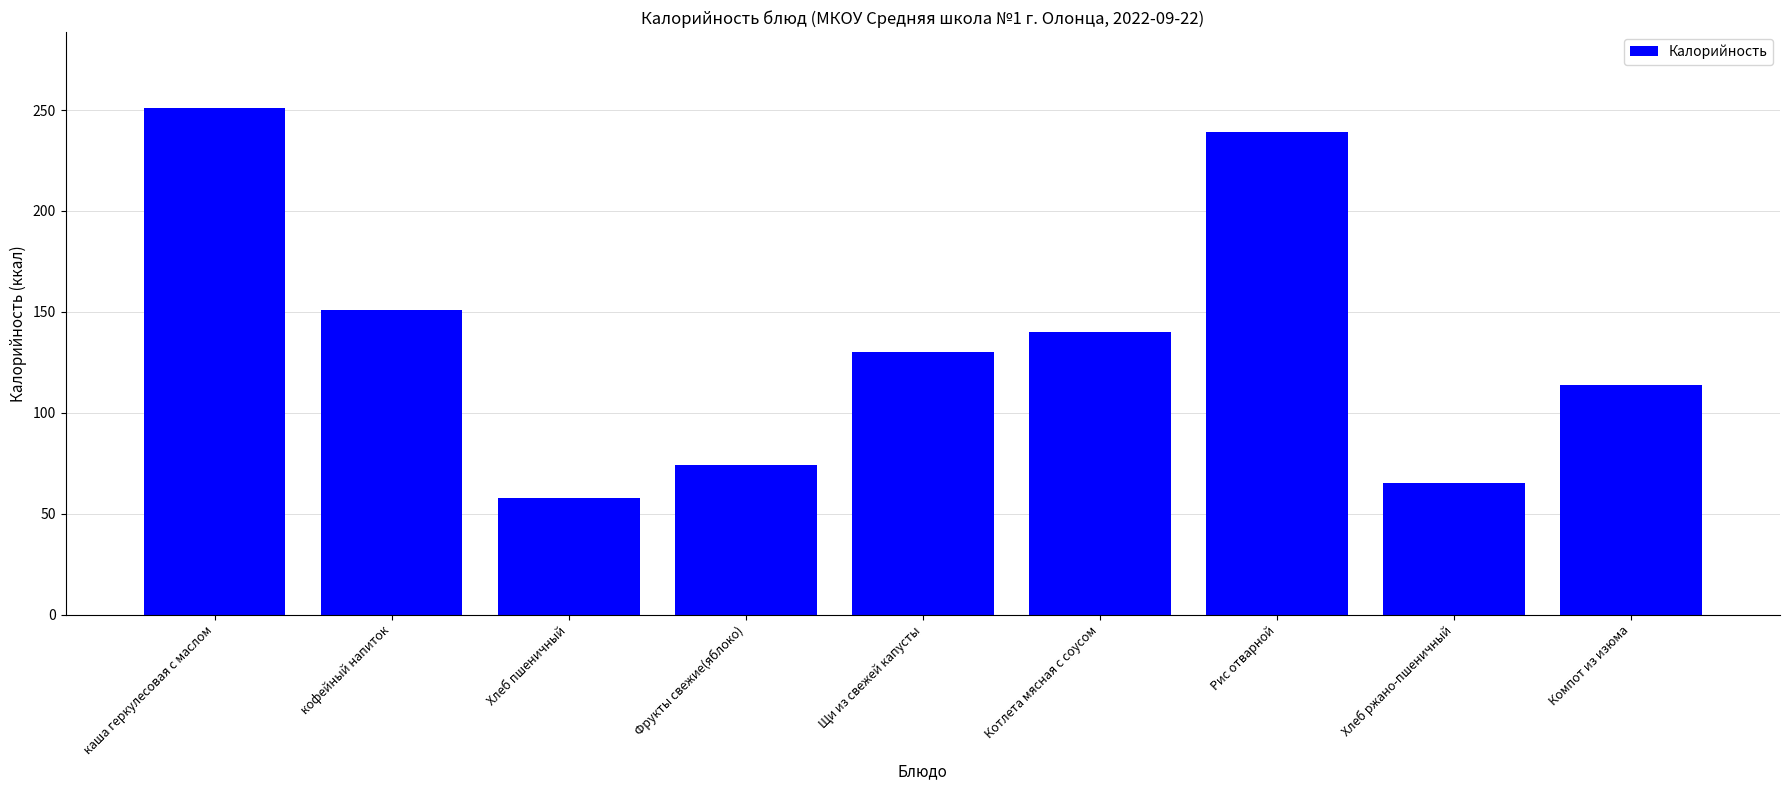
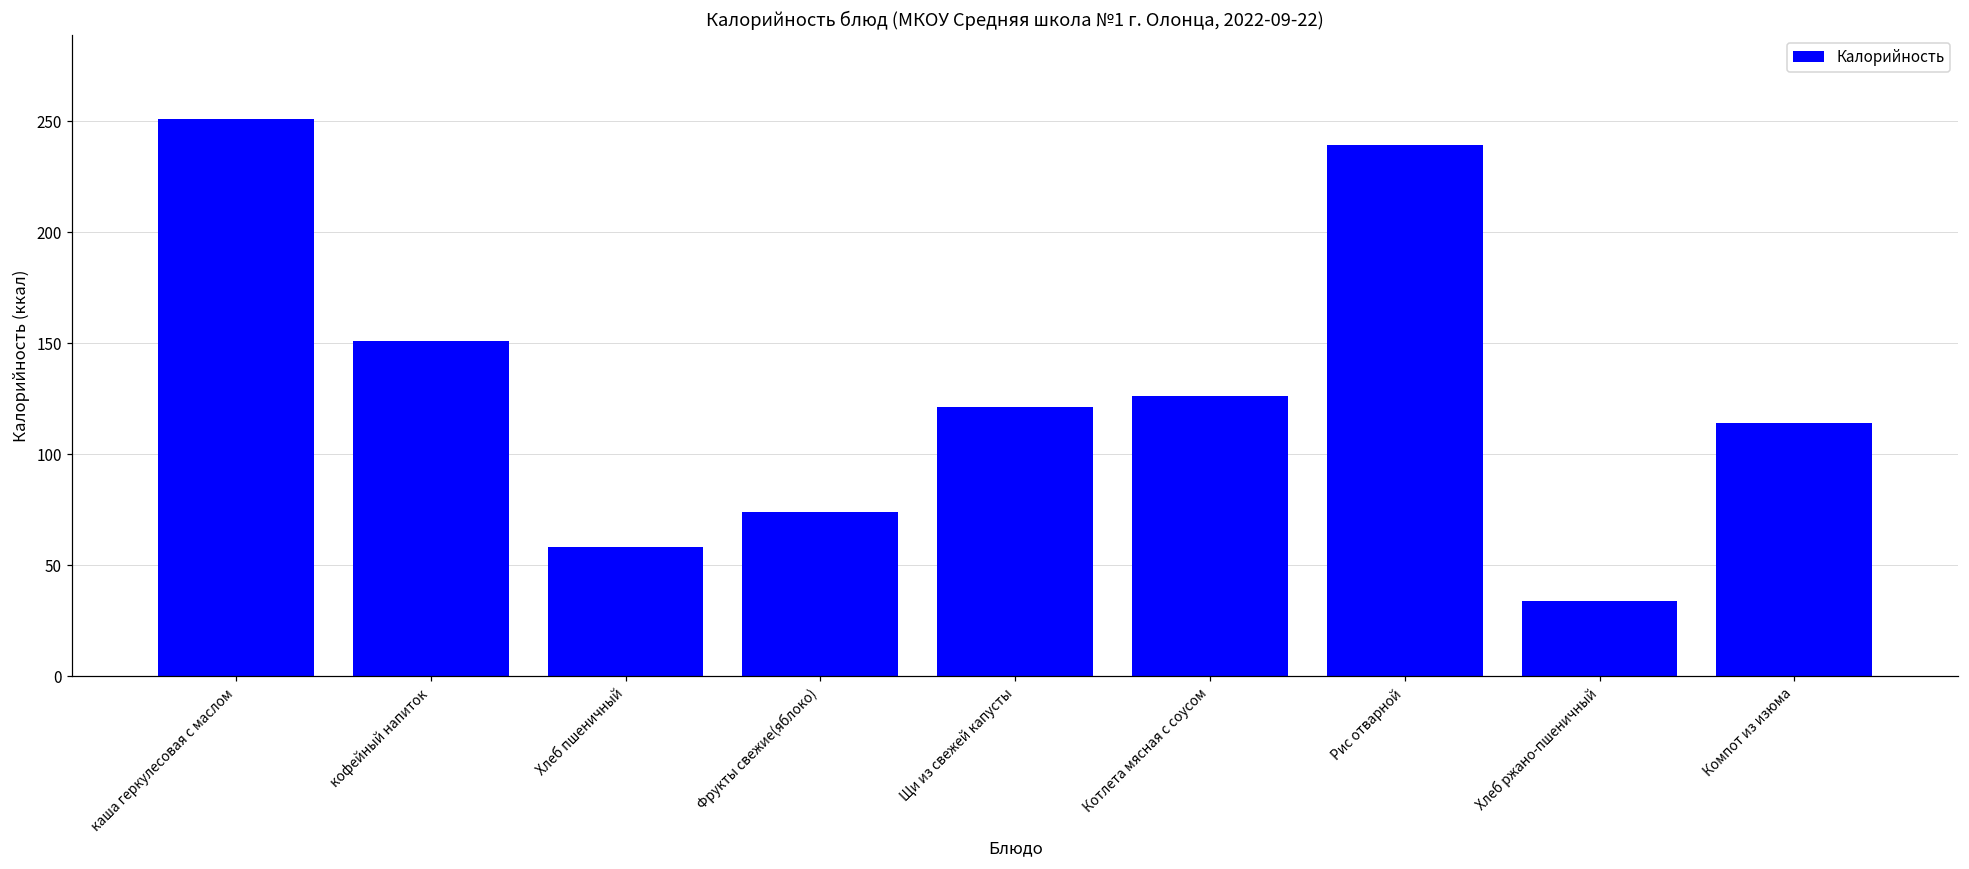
Щи из свежей капусты: 130 -> 121
Котлета мясная с соусом: 140 -> 126
Хлеб ржано-пшеничный: 65 -> 34
